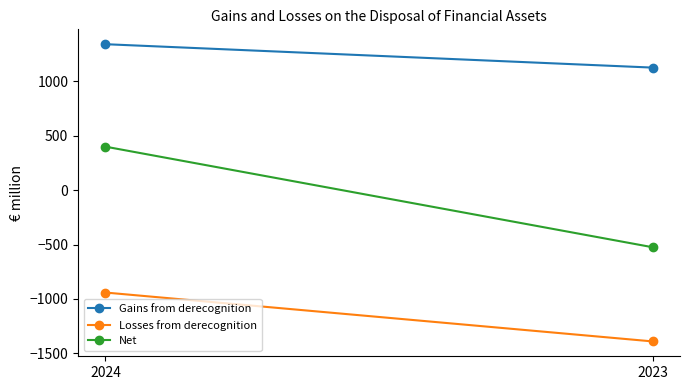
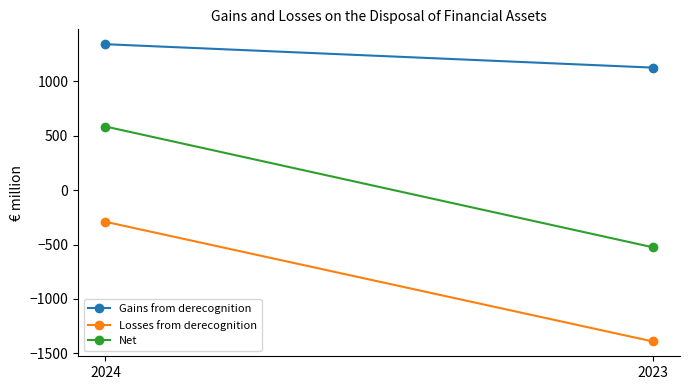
Losses from derecognition, 2024: -940 -> -290
Net, 2024: 400 -> 580
